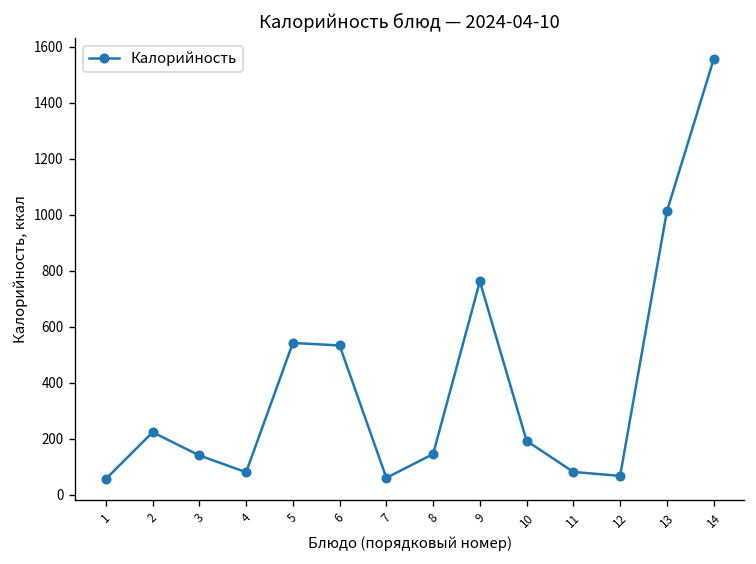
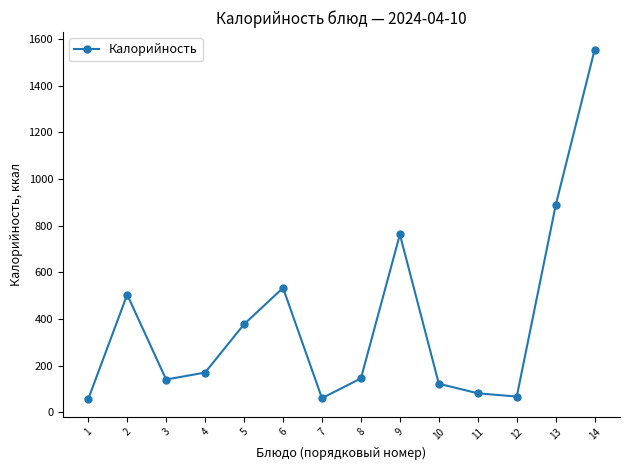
2: 220 -> 500
4: 80 -> 170
5: 540 -> 380
10: 190 -> 120
13: 1010 -> 890
